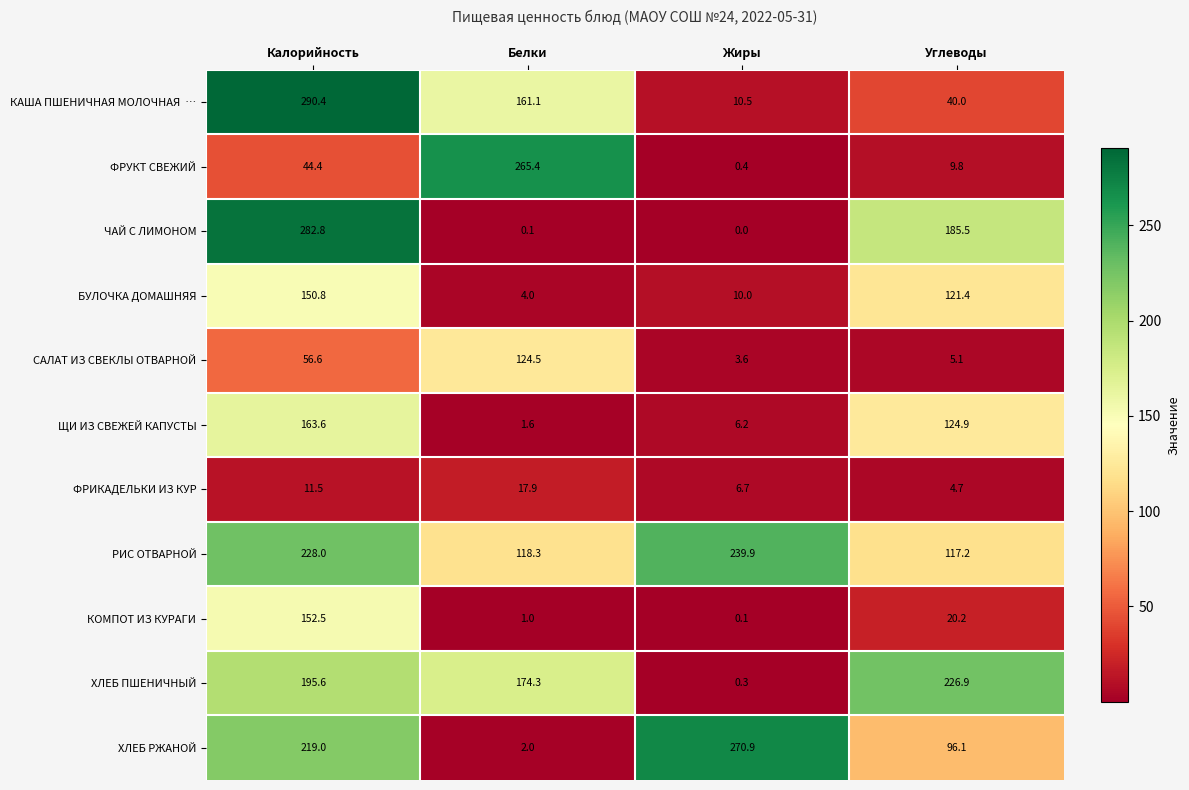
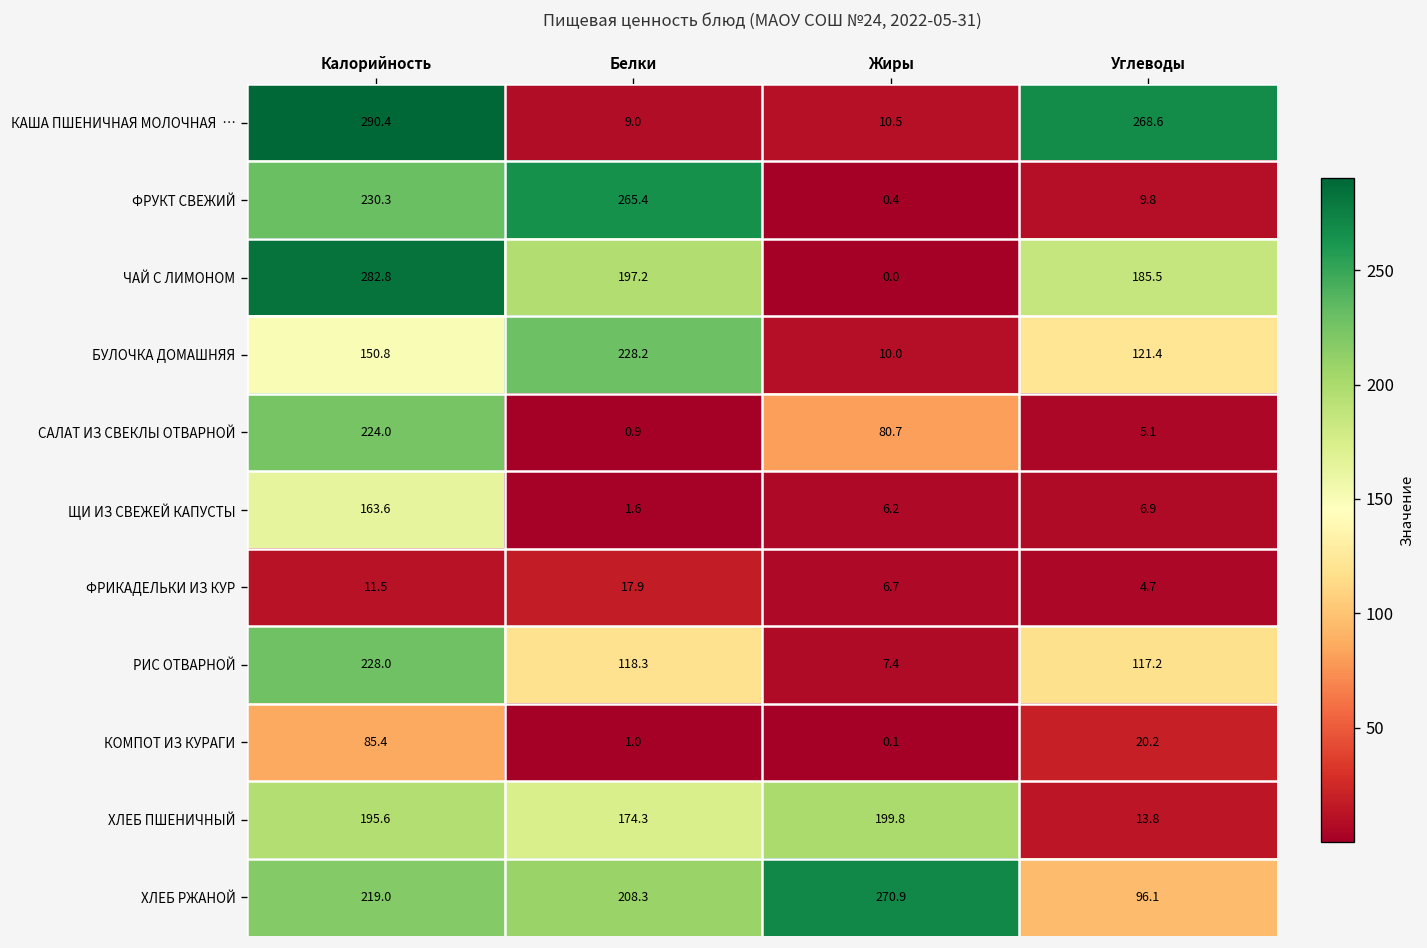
КАША ПШЕНИЧНАЯ МОЛОЧНАЯ …, Белки: 161.1 -> 9.0
КАША ПШЕНИЧНАЯ МОЛОЧНАЯ …, Углеводы: 40.0 -> 268.6
ФРУКТ СВЕЖИЙ, Калорийность: 44.4 -> 230.3
ЧАЙ С ЛИМОНОМ, Белки: 0.1 -> 197.2
БУЛОЧКА ДОМАШНЯЯ, Белки: 4.0 -> 228.2
САЛАТ ИЗ СВЕКЛЫ ОТВАРНОЙ, Калорийность: 56.6 -> 224.0
САЛАТ ИЗ СВЕКЛЫ ОТВАРНОЙ, Белки: 124.5 -> 0.9
САЛАТ ИЗ СВЕКЛЫ ОТВАРНОЙ, Жиры: 3.6 -> 80.7
ЩИ ИЗ СВЕЖЕЙ КАПУСТЫ, Углеводы: 124.9 -> 6.9
РИС ОТВАРНОЙ, Жиры: 239.9 -> 7.4
КОМПОТ ИЗ КУРАГИ, Калорийность: 152.5 -> 85.4
ХЛЕБ ПШЕНИЧНЫЙ, Жиры: 0.3 -> 199.8
ХЛЕБ ПШЕНИЧНЫЙ, Углеводы: 226.9 -> 13.8
ХЛЕБ РЖАНОЙ, Белки: 2.0 -> 208.3
